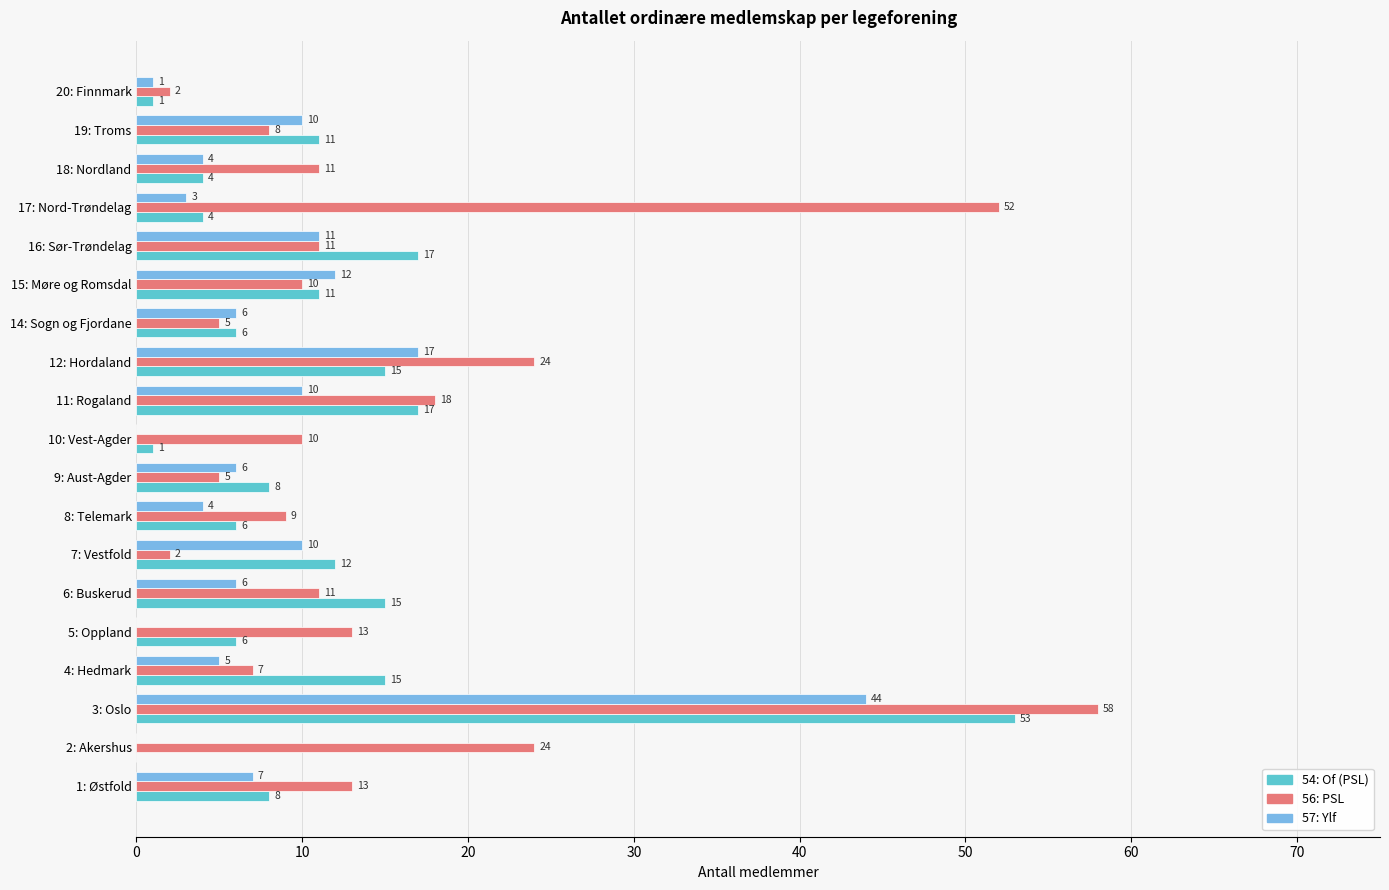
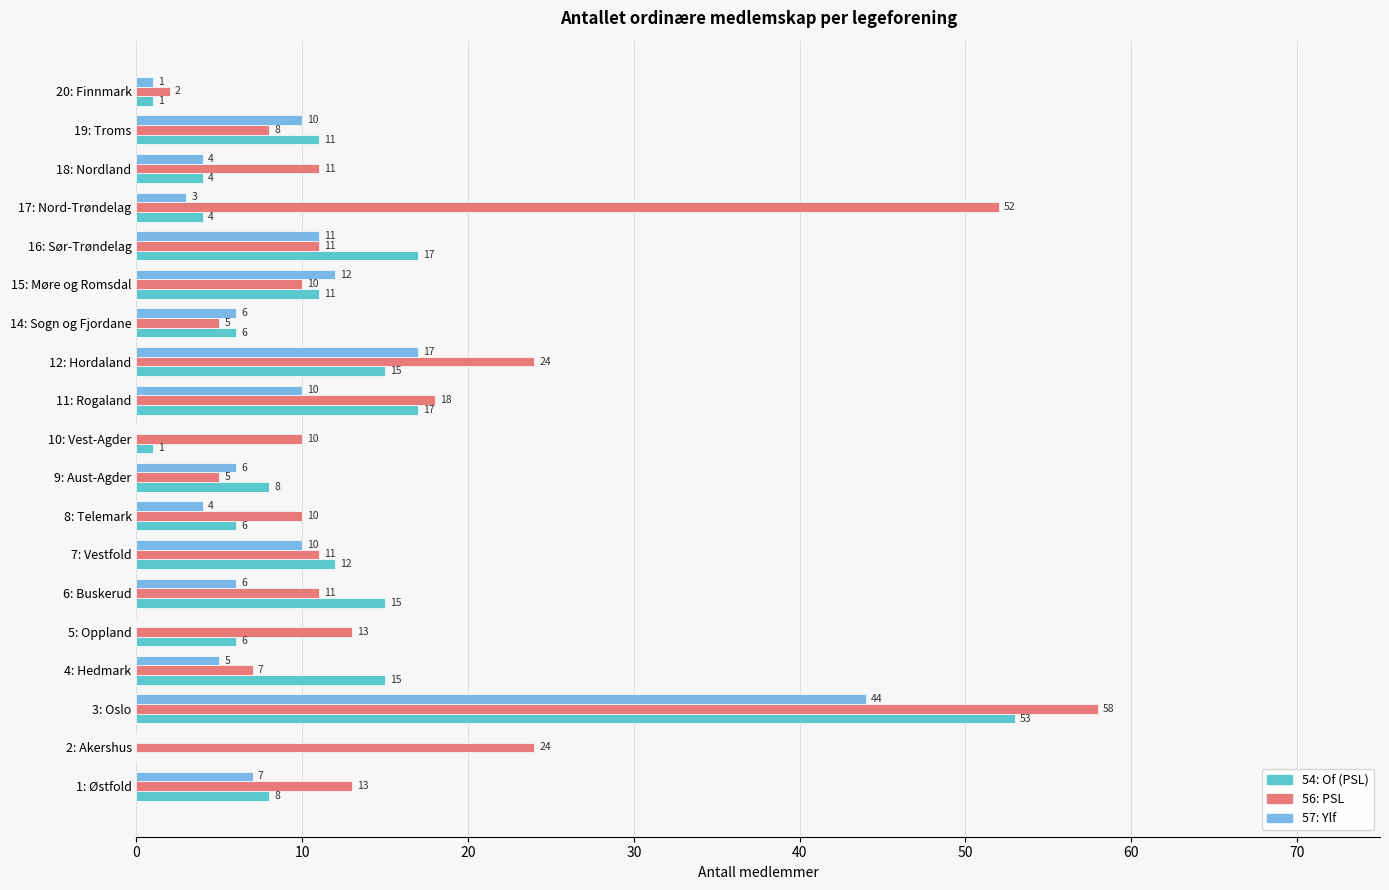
56: PSL, 8: Telemark: 9 -> 10
56: PSL, 7: Vestfold: 2 -> 11
